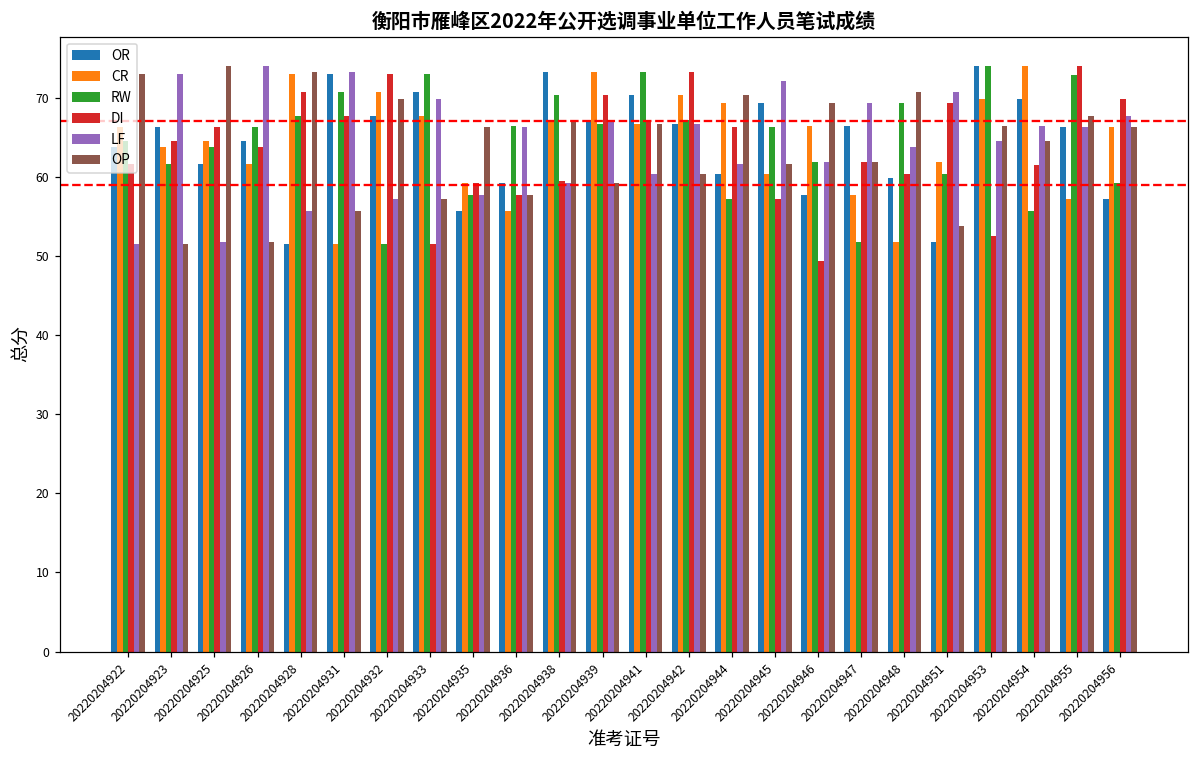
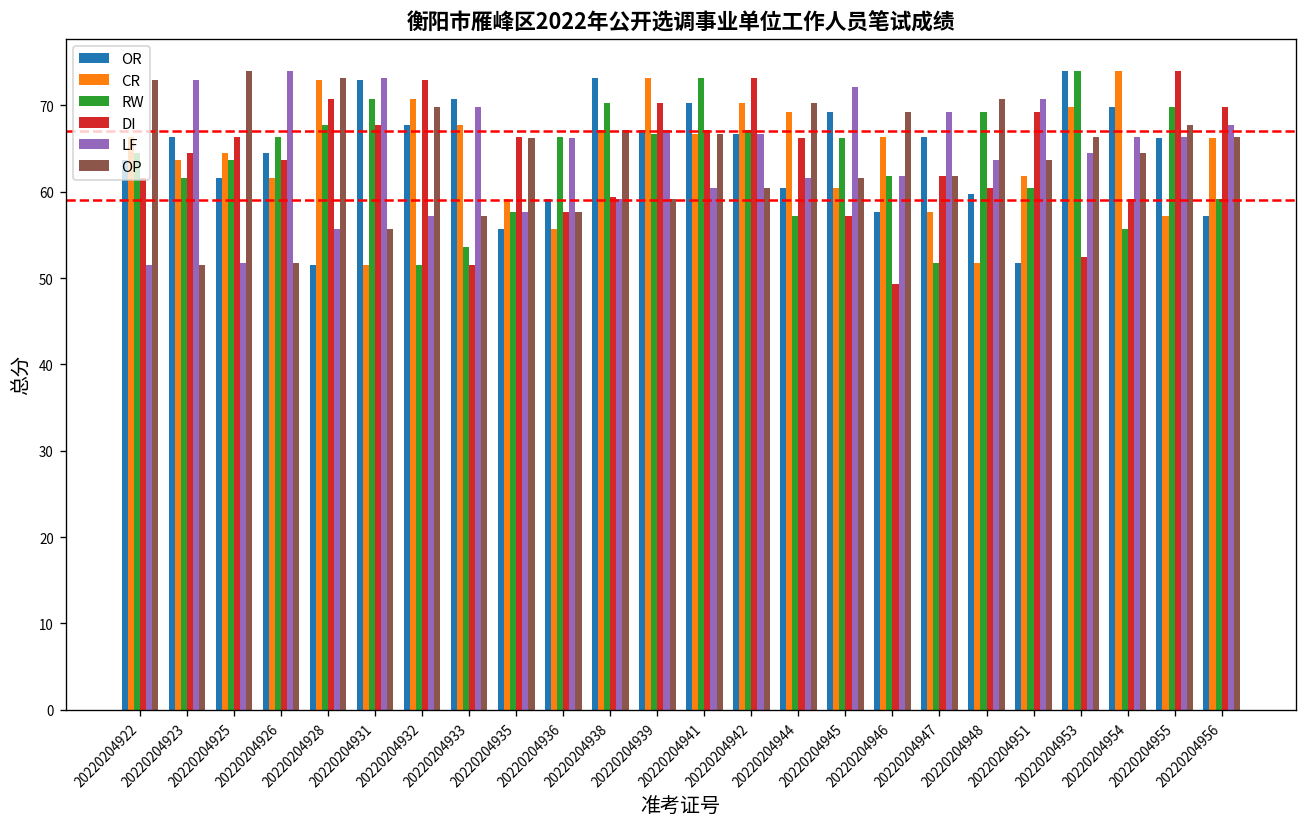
RW, 20220204933: 73 -> 54
DI, 20220204935: 59 -> 66
OP, 20220204951: 54 -> 64
DI, 20220204954: 62 -> 59
RW, 20220204955: 73 -> 70
